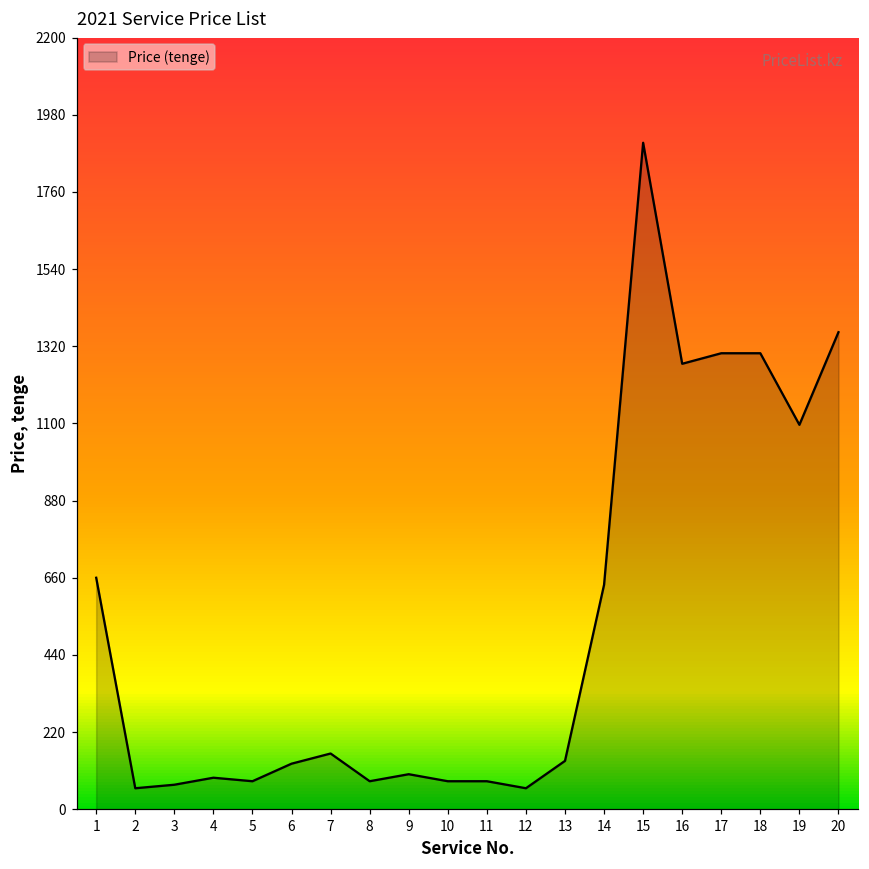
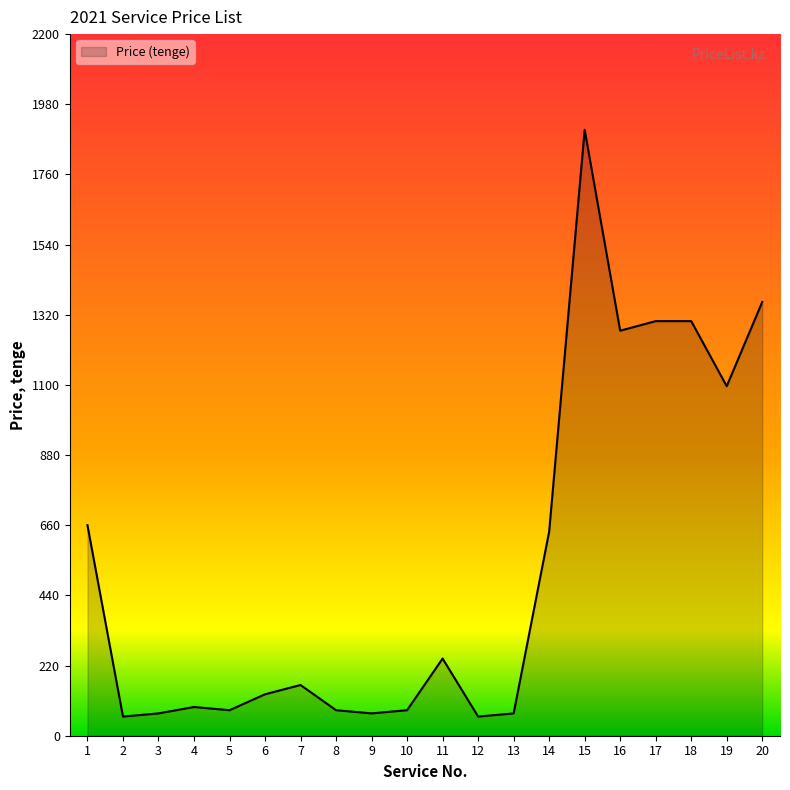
9: 100 -> 70
11: 80 -> 240
13: 140 -> 70
